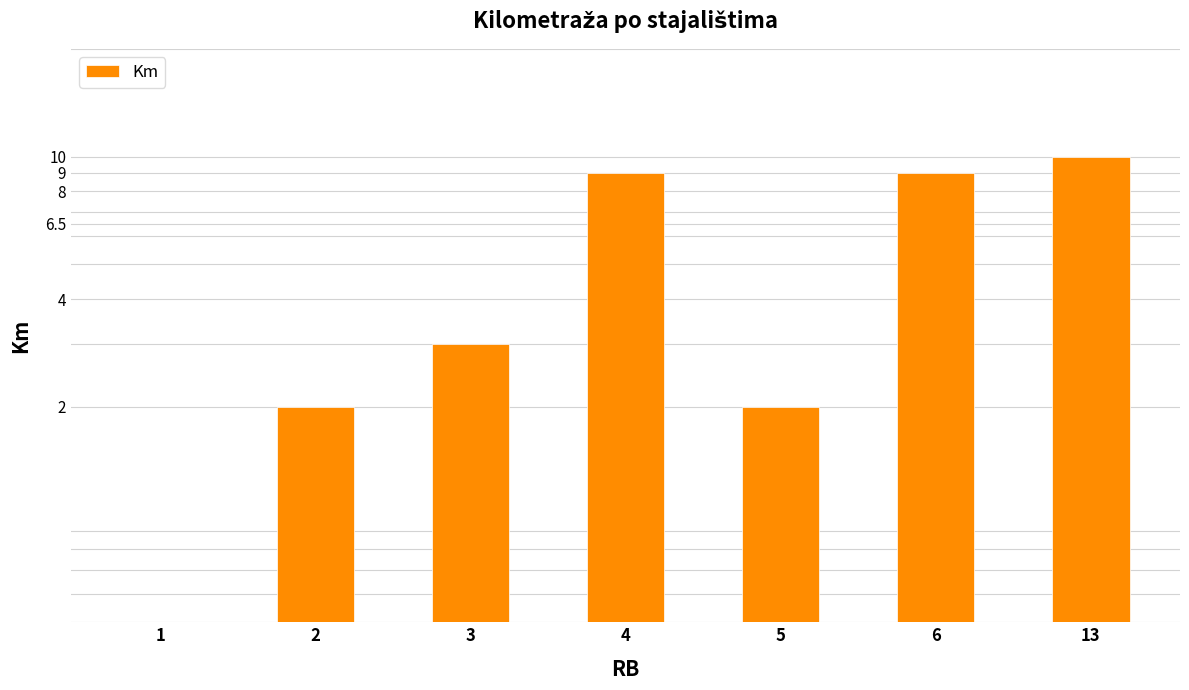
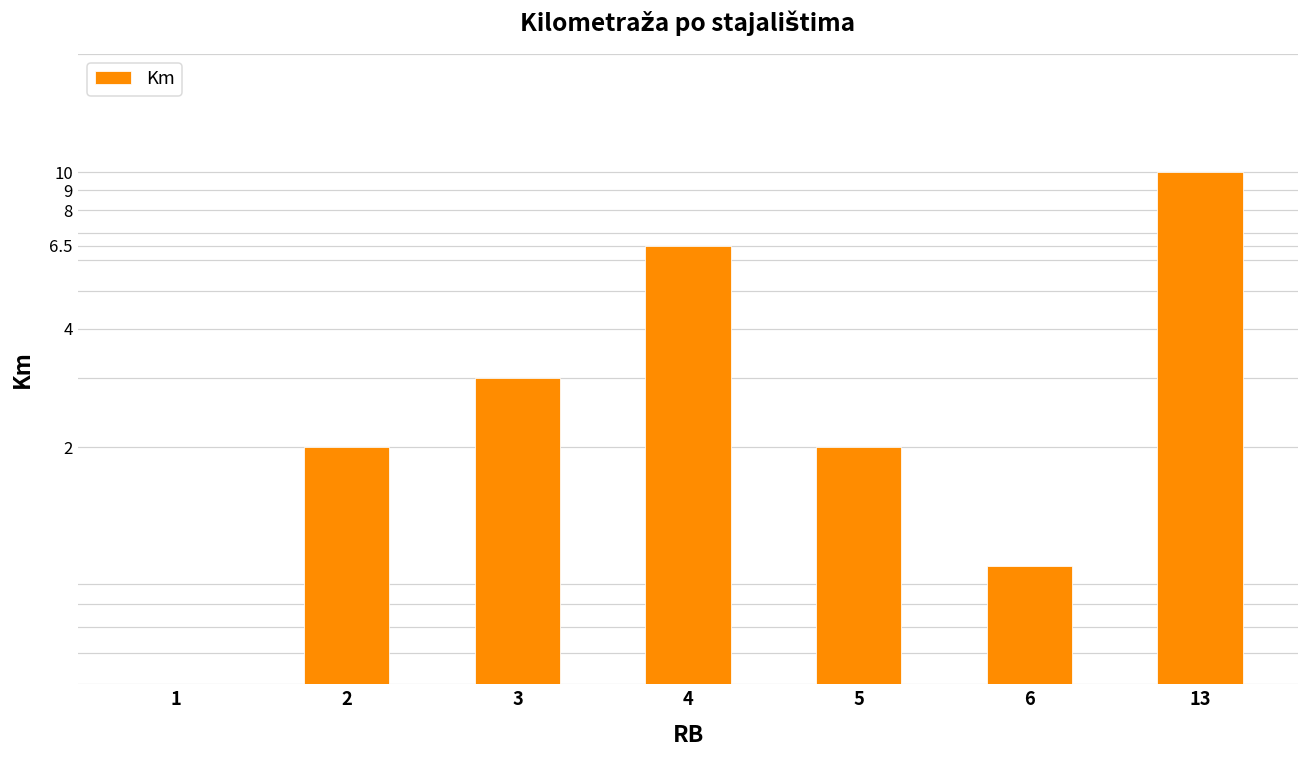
4: 9.0 -> 6.5
6: 9 -> 1
